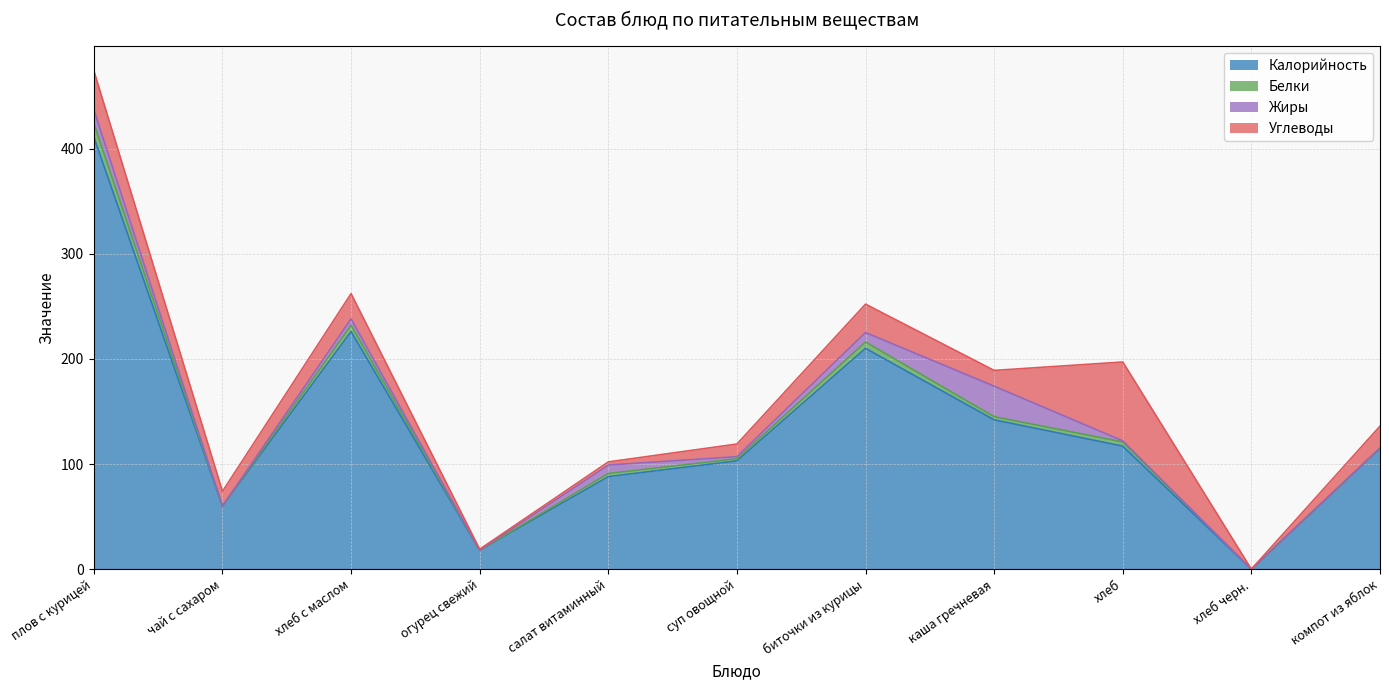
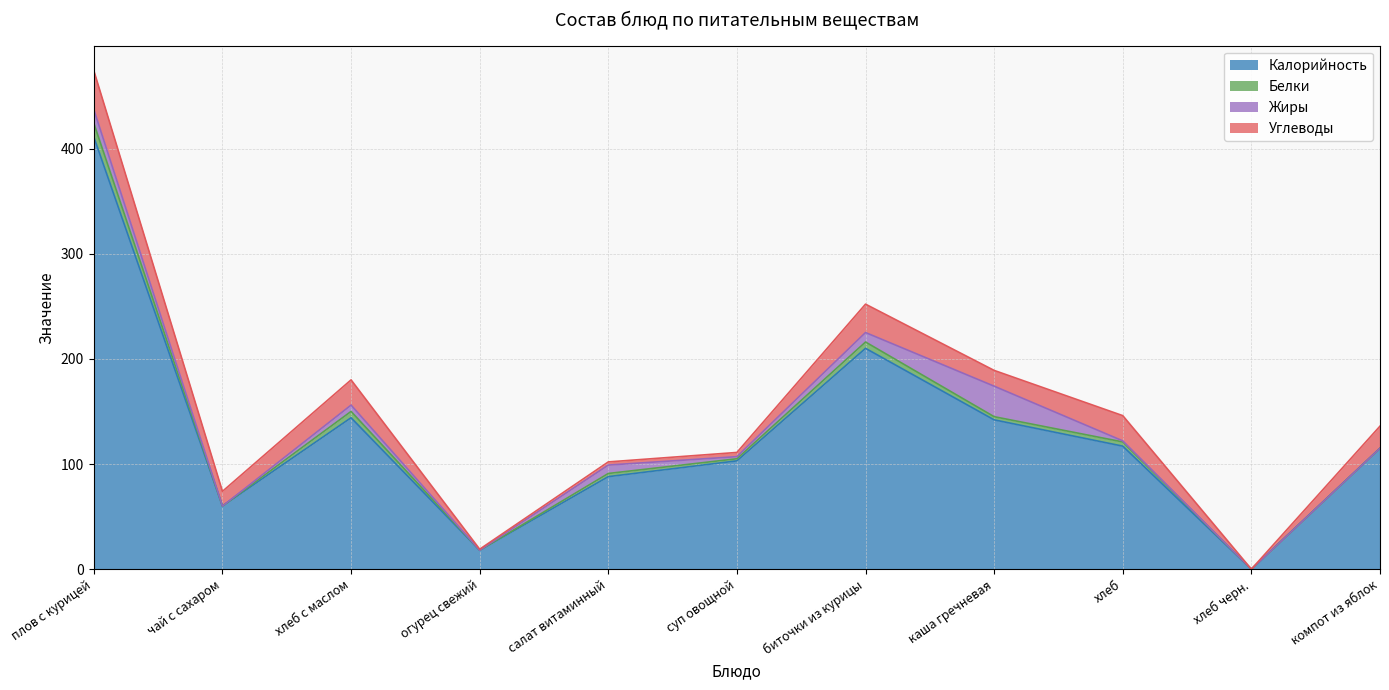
Калорийность, хлеб с маслом: 226 -> 144
Углеводы, суп овощной: 12 -> 4
Углеводы, хлеб: 75 -> 24
